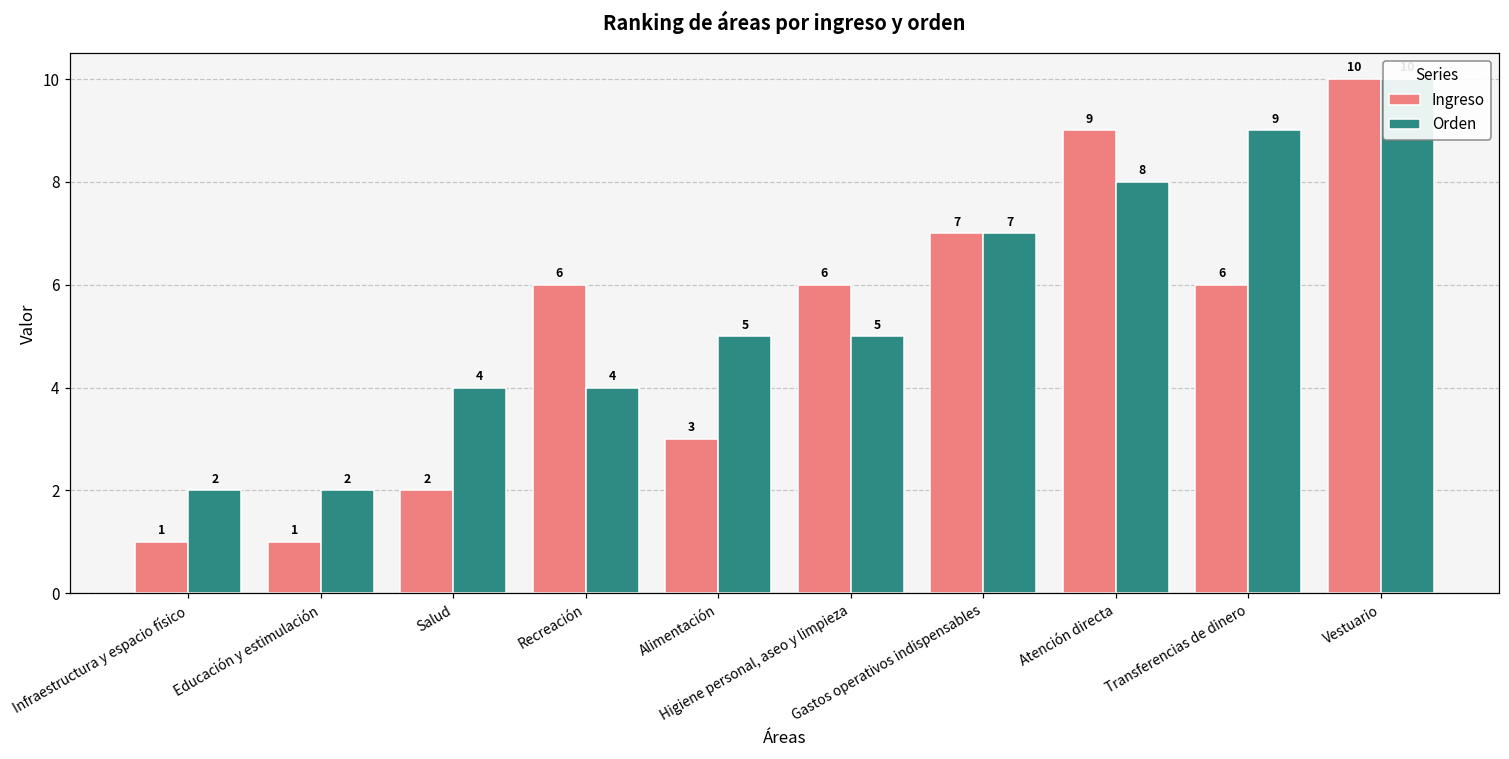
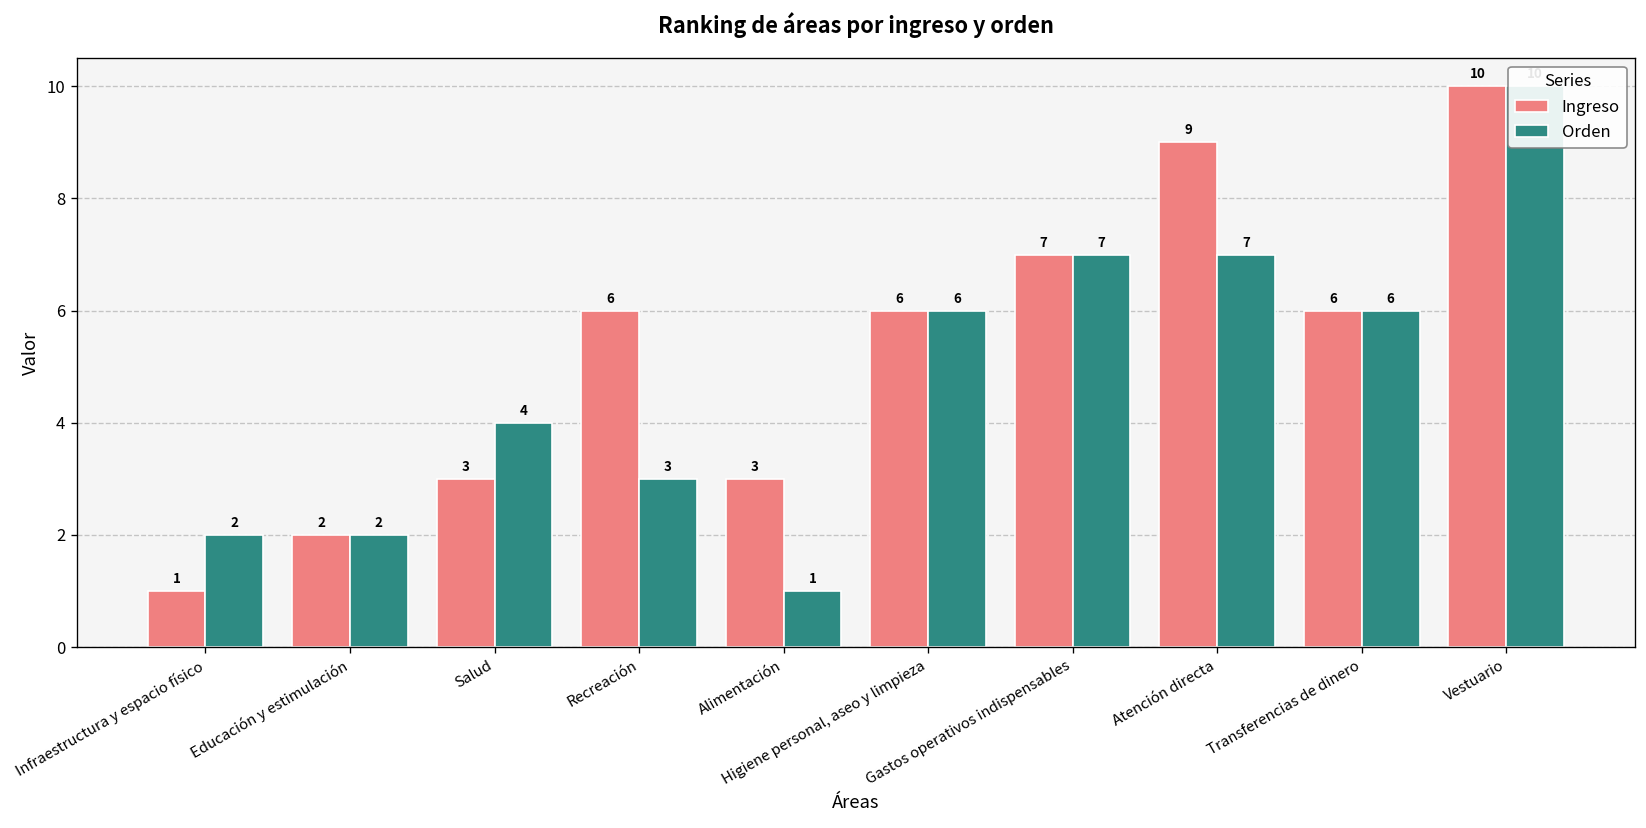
Ingreso, Educación y estimulación: 1 -> 2
Ingreso, Salud: 2 -> 3
Orden, Recreación: 4 -> 3
Orden, Alimentación: 5 -> 1
Orden, Higiene personal, aseo y limpieza: 5 -> 6
Orden, Atención directa: 8 -> 7
Orden, Transferencias de dinero: 9 -> 6
